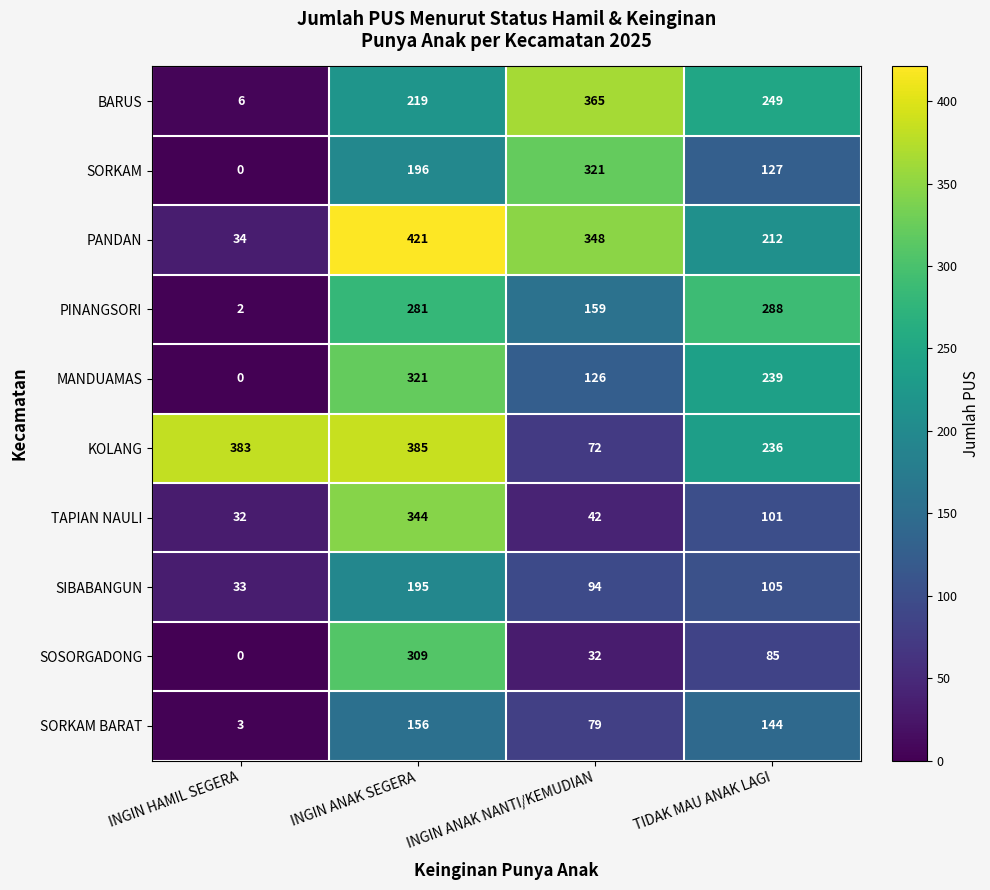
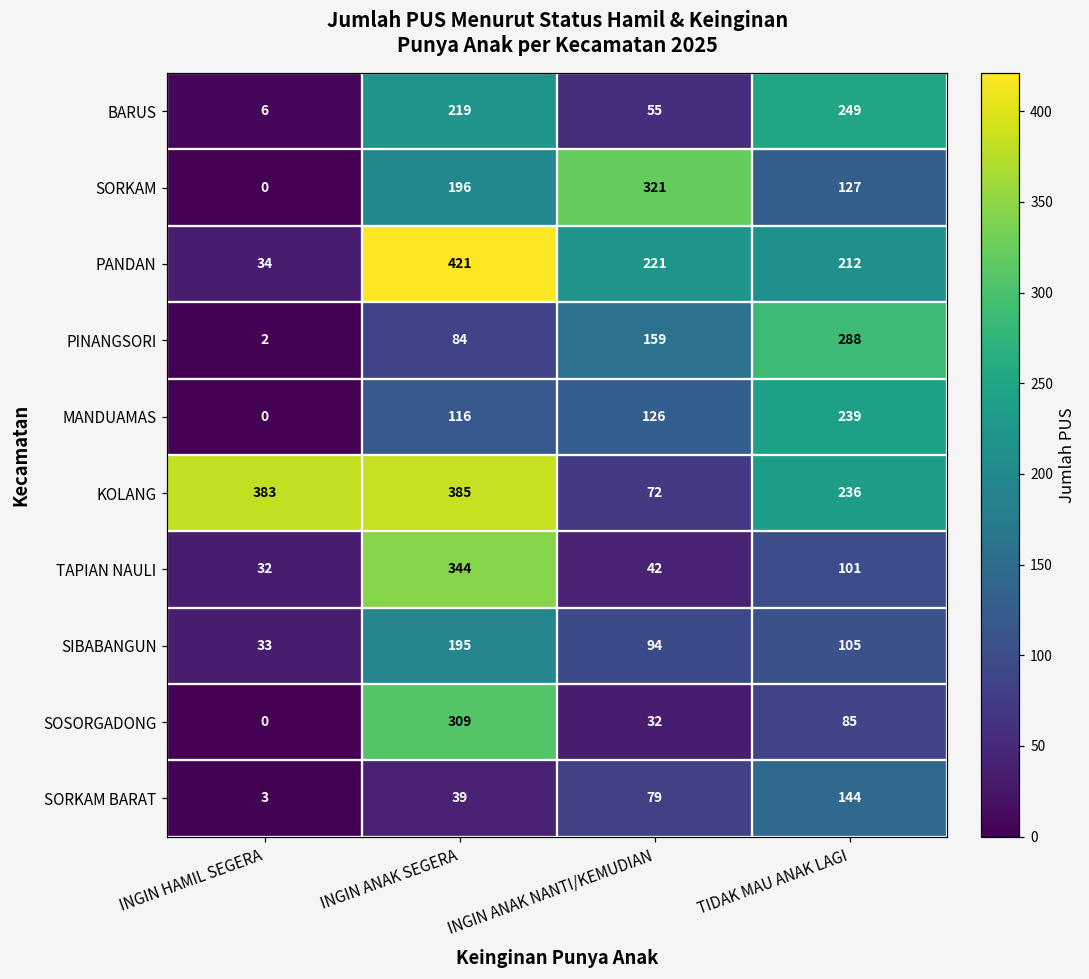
BARUS, INGIN ANAK NANTI/KEMUDIAN: 365 -> 55
PANDAN, INGIN ANAK NANTI/KEMUDIAN: 348 -> 221
PINANGSORI, INGIN ANAK SEGERA: 281 -> 84
MANDUAMAS, INGIN ANAK SEGERA: 321 -> 116
SORKAM BARAT, INGIN ANAK SEGERA: 156 -> 39
